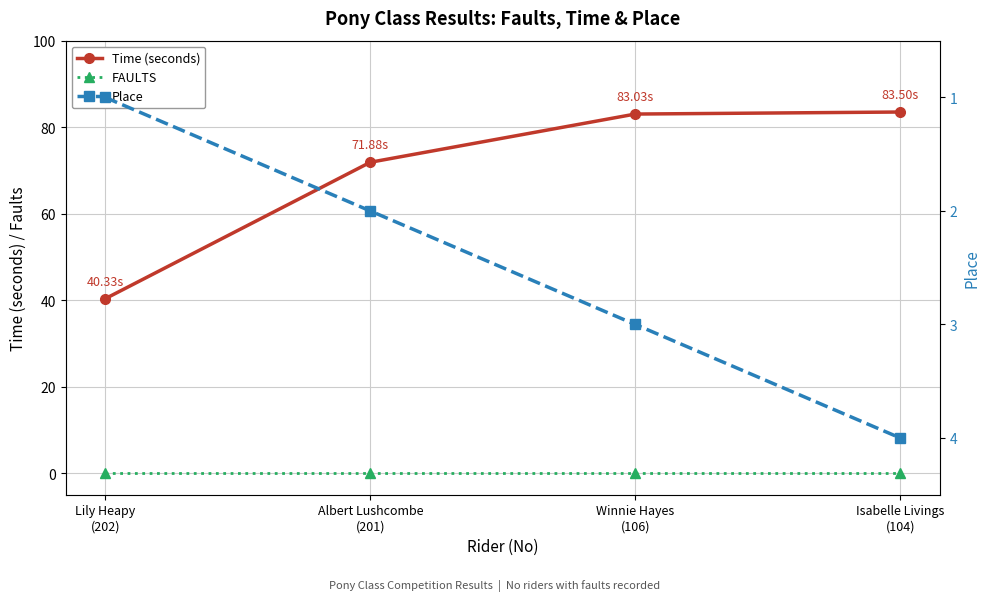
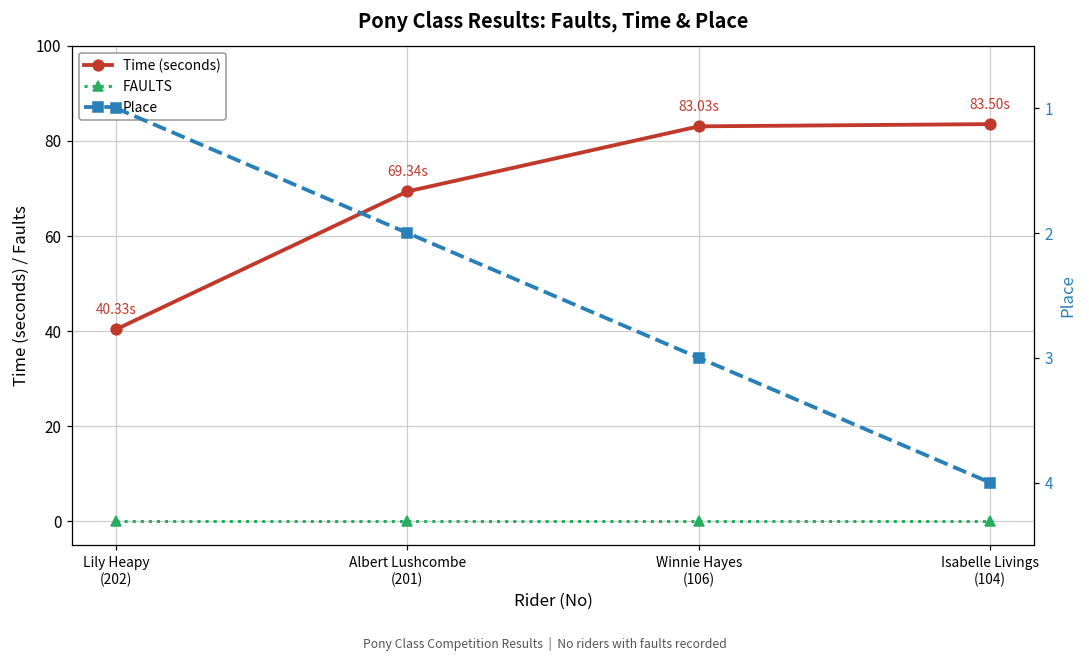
Time (seconds), Albert Lushcombe (201): 71.88s -> 69.34s
